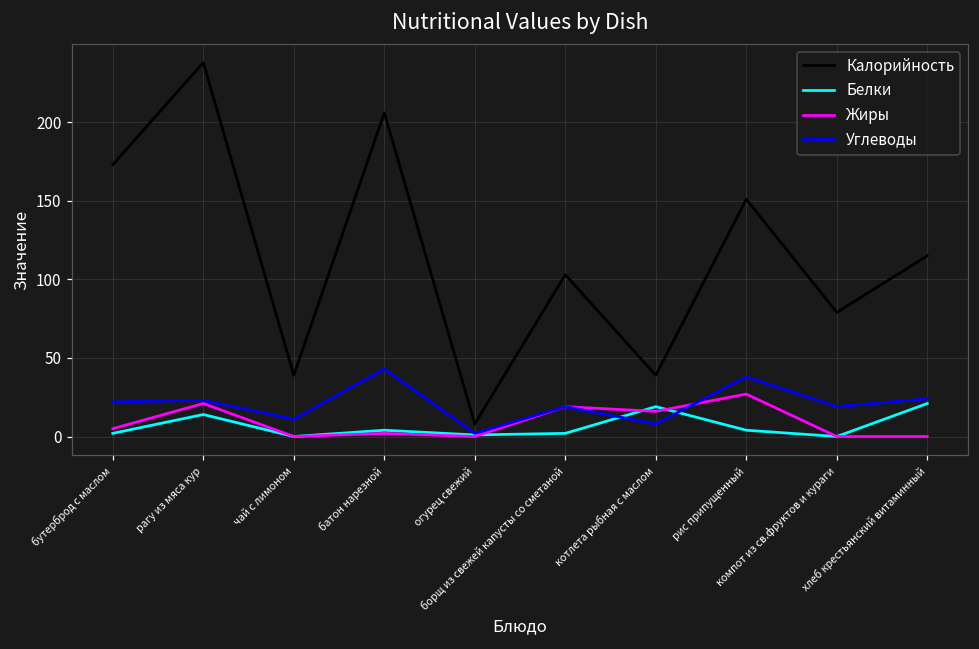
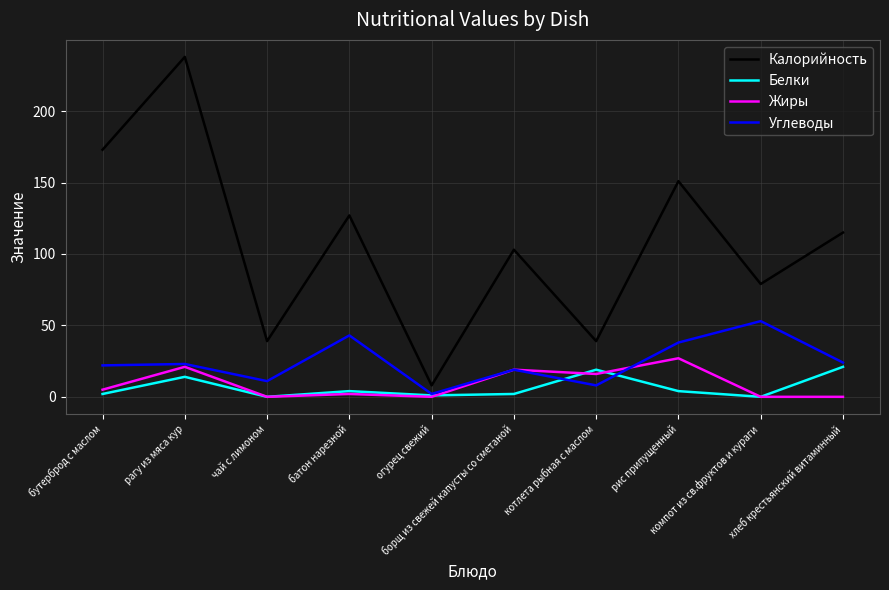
Калорийность, батон нарезной: 206 -> 127
Углеводы, компот из св.фруктов и кураги: 19 -> 53
